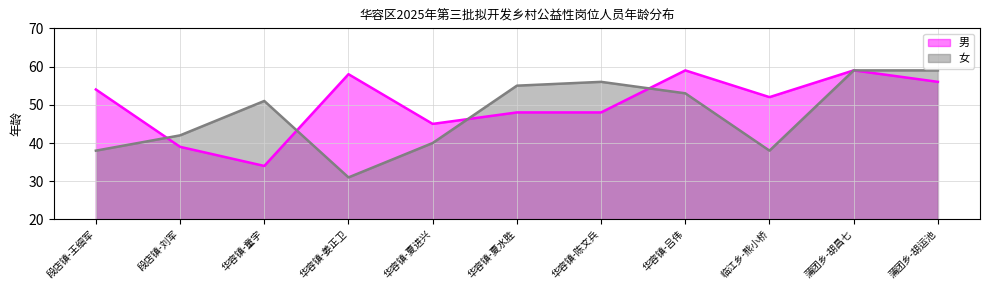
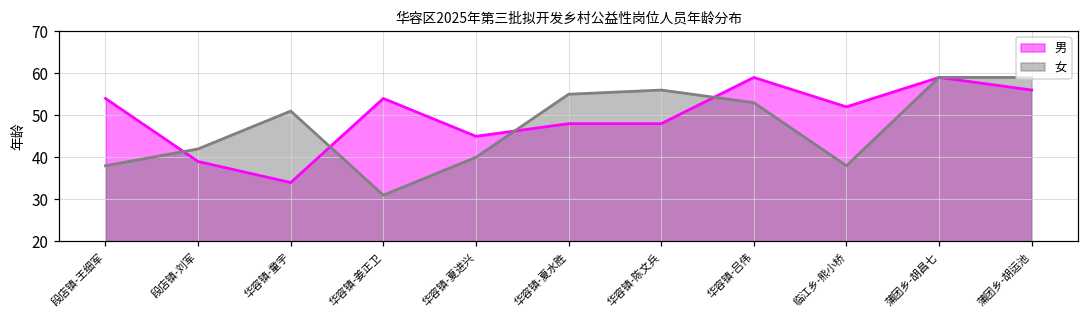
男, 华容镇-姜正卫: 58 -> 54
